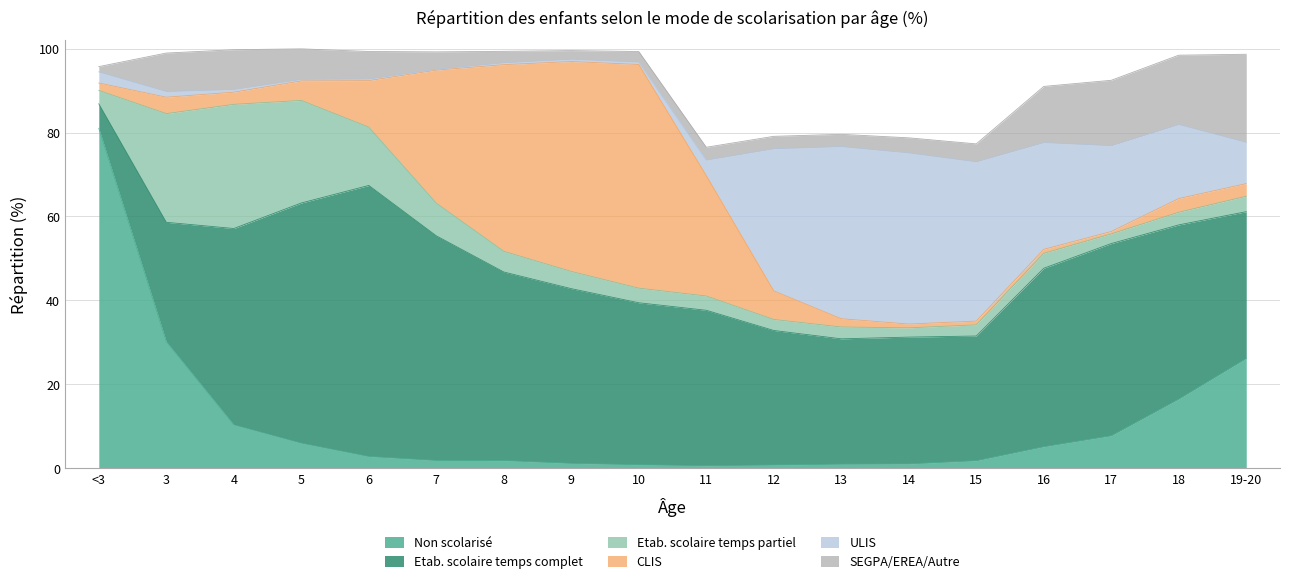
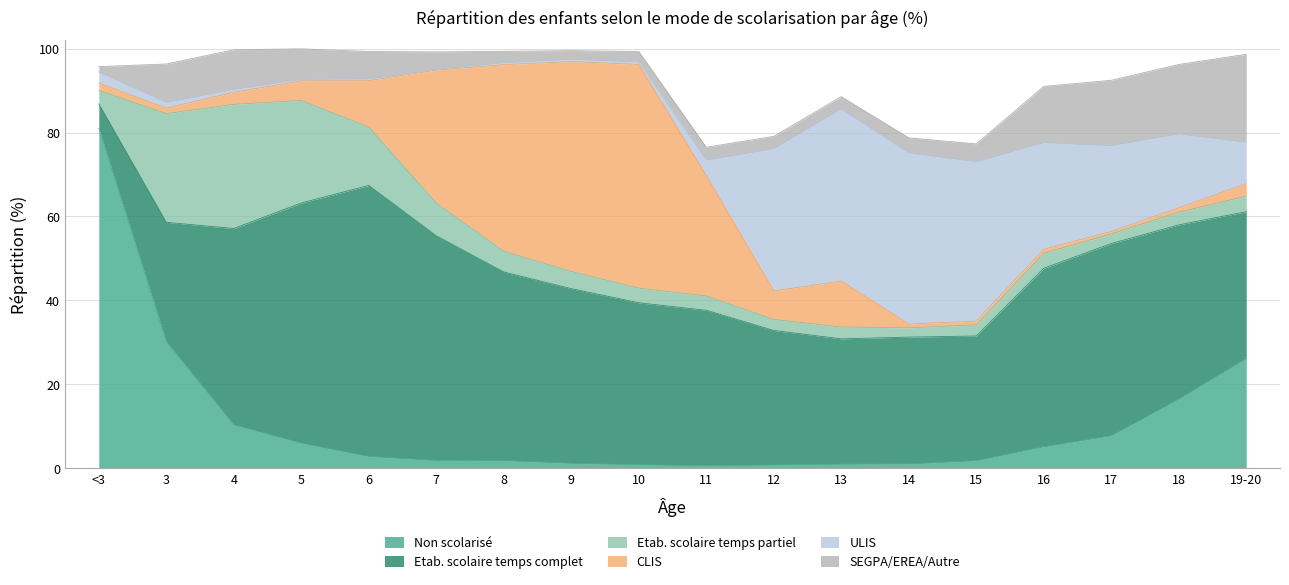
CLIS, 3: 4 -> 1
CLIS, 13: 2 -> 11
CLIS, 18: 3 -> 1
